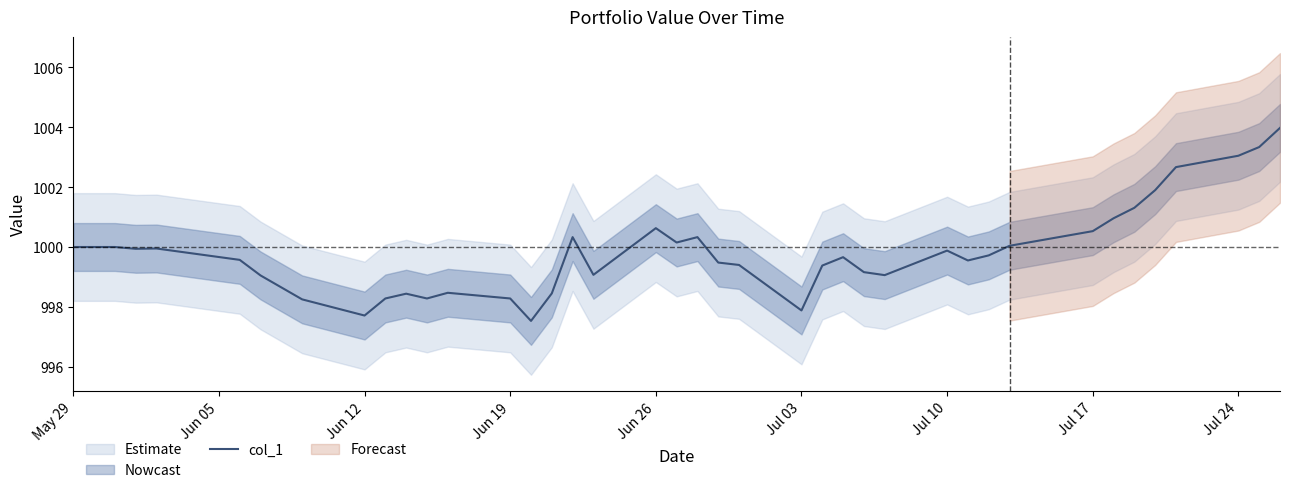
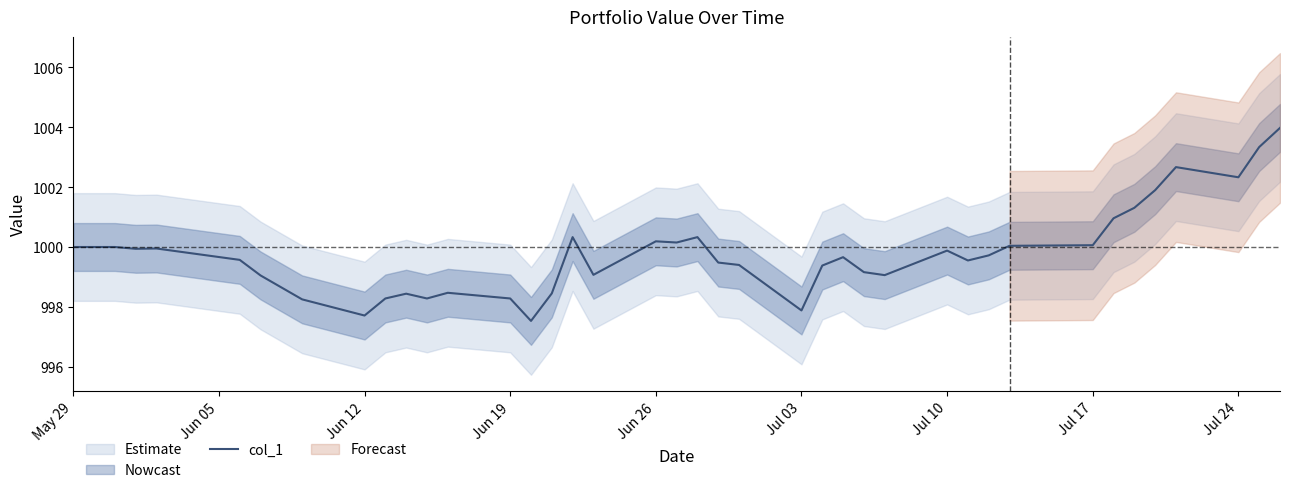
col_1, Jun 26: 1000.6 -> 1000.2
col_1, Jul 17: 1000.5 -> 1000.1
col_1, Jul 24: 1003.1 -> 1002.3
